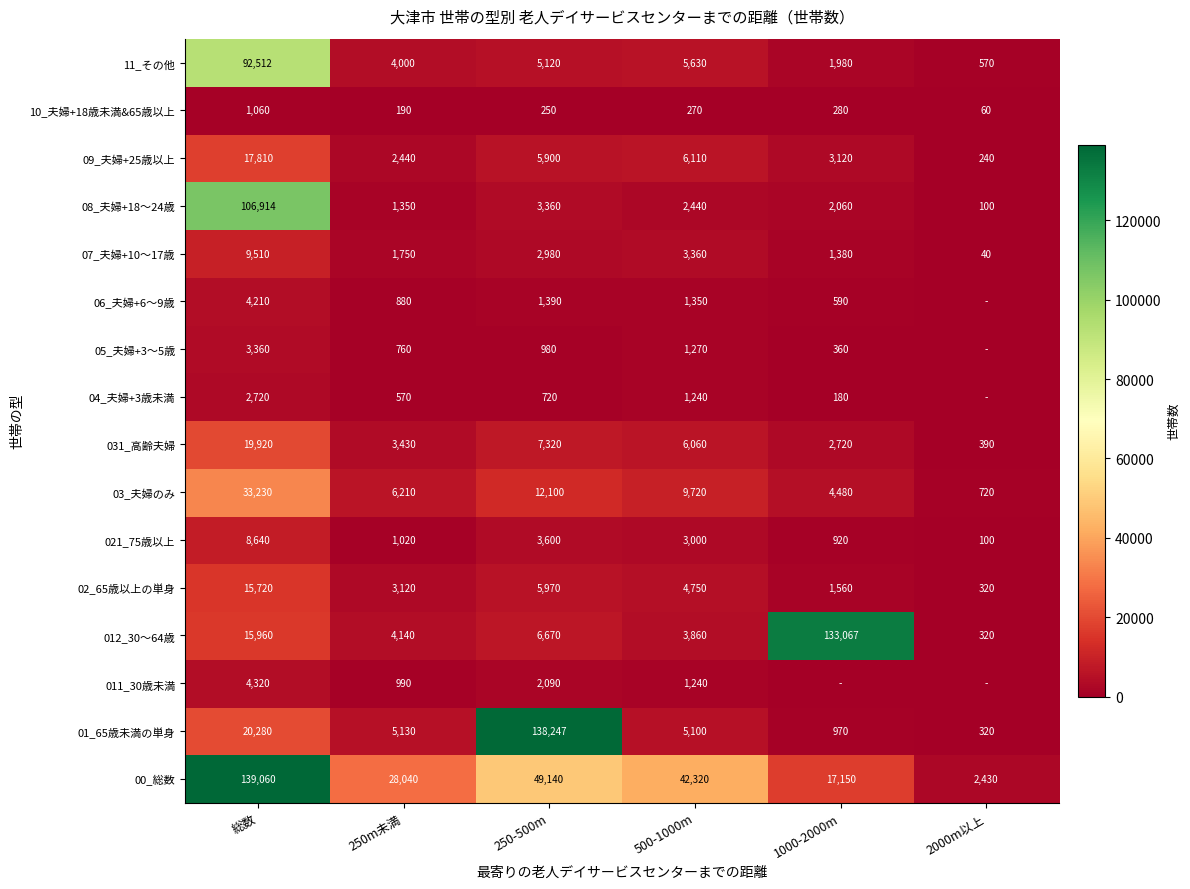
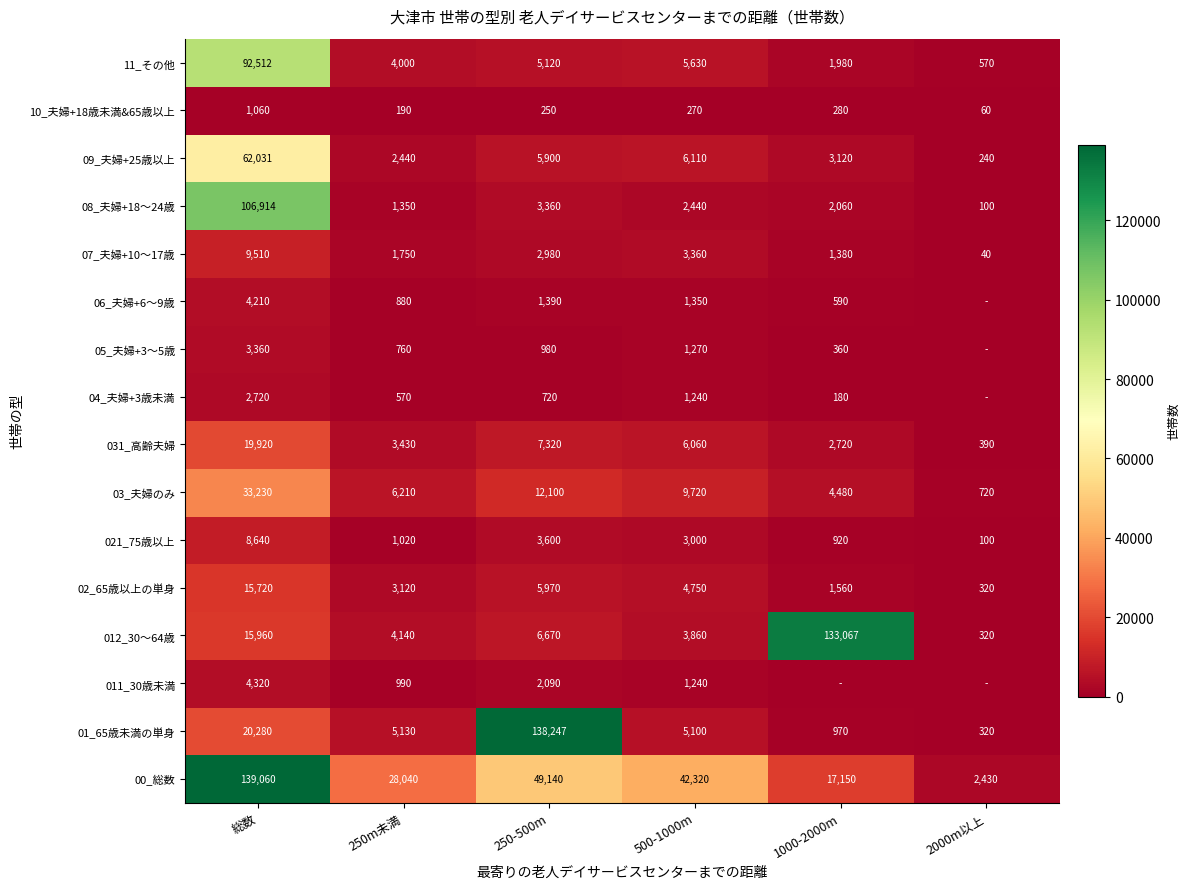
09_夫婦+25歳以上, 総数: 17,810 -> 62,031
